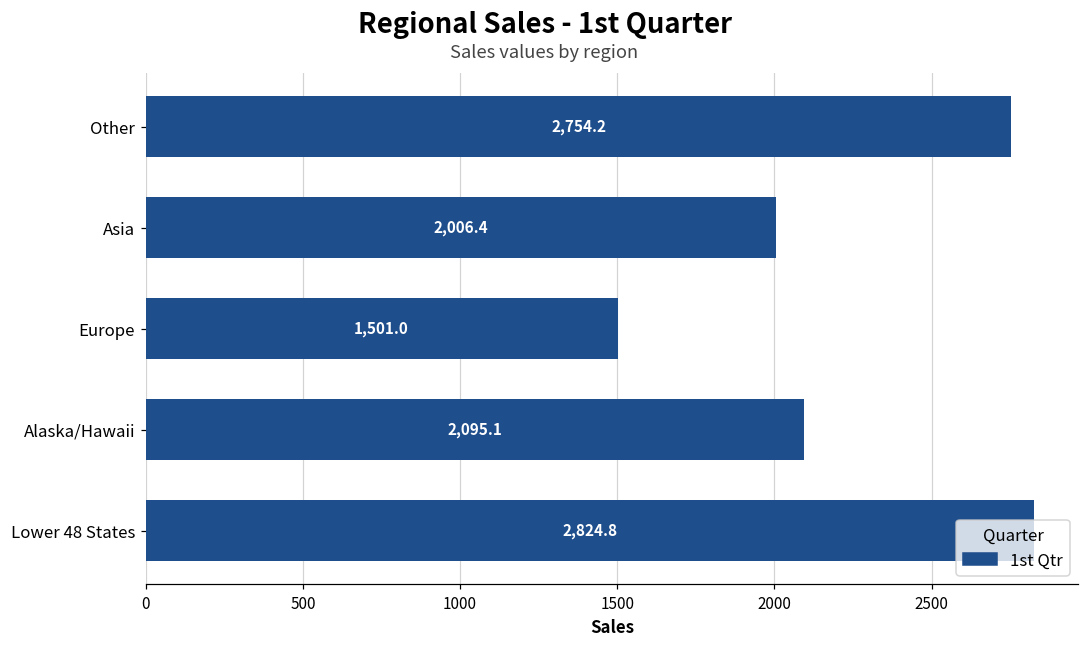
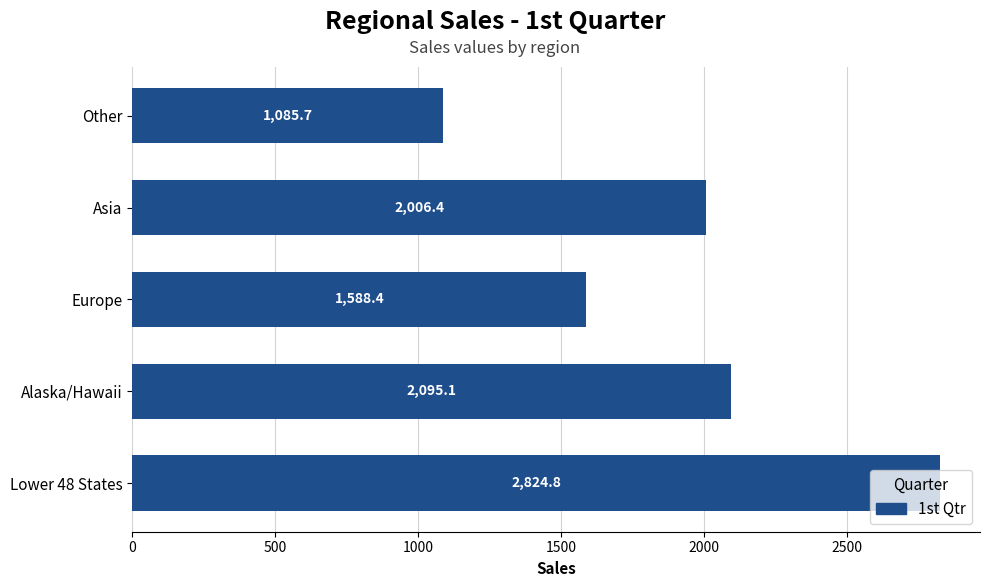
Other: 2,754.2 -> 1,085.7
Europe: 1,501.0 -> 1,588.4
